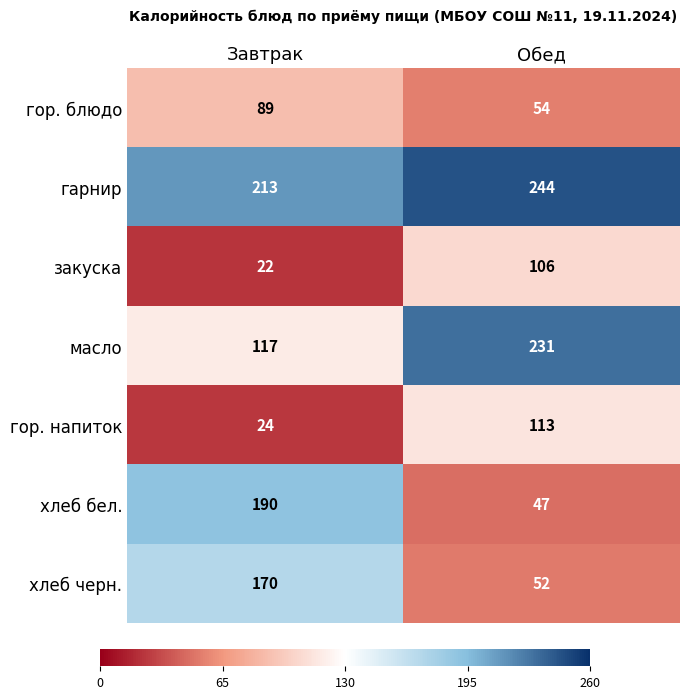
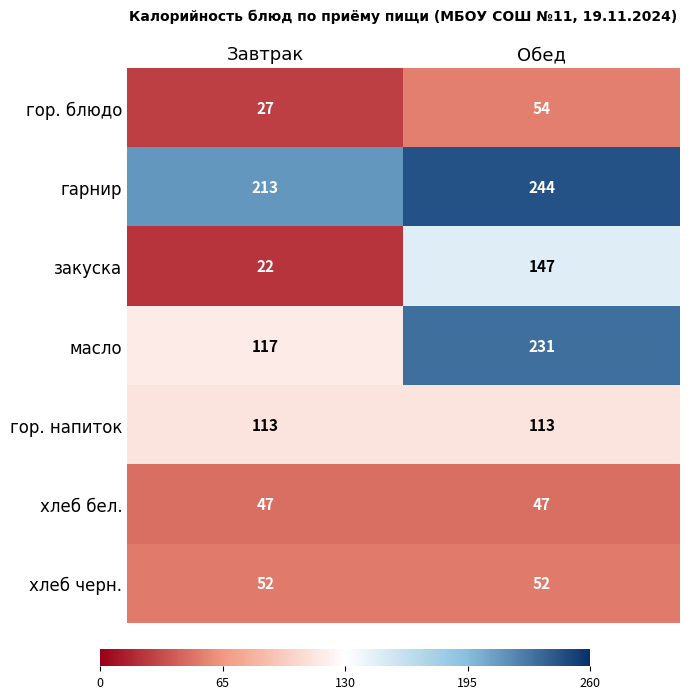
гор. блюдо, Завтрак: 89 -> 27
закуска, Обед: 106 -> 147
гор. напиток, Завтрак: 24 -> 113
хлеб бел., Завтрак: 190 -> 47
хлеб черн., Завтрак: 170 -> 52
